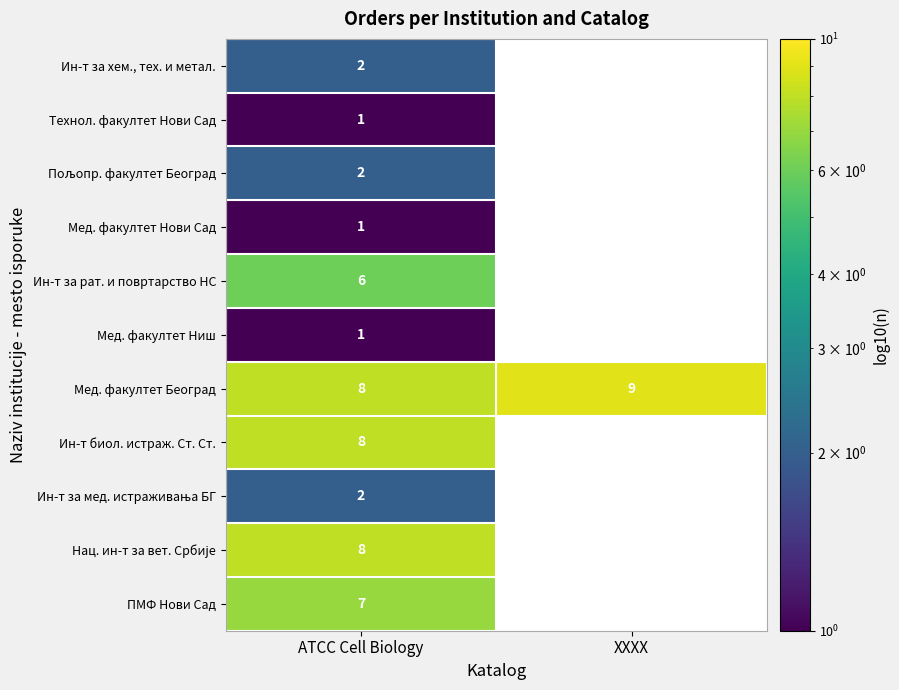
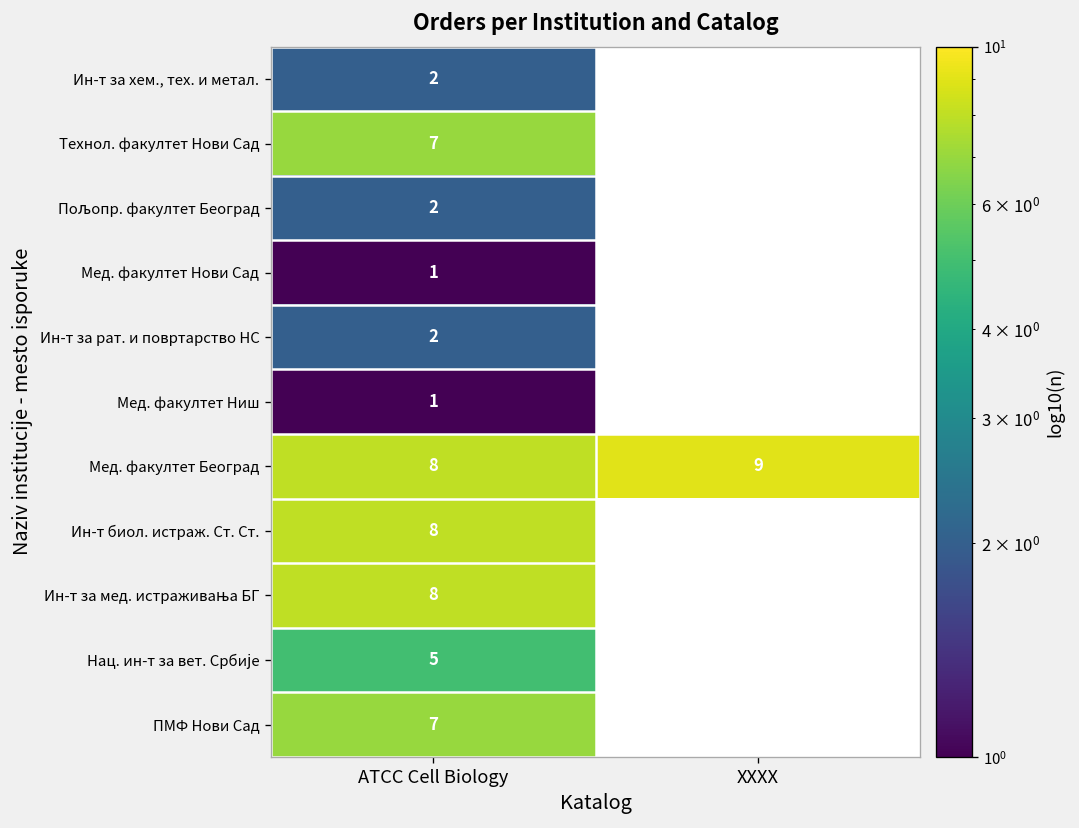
Технол. факултет Нови Сад, ATCC Cell Biology: 1 -> 7
Ин-т за рат. и повртарство НС, ATCC Cell Biology: 6 -> 2
Ин-т за мед. истраживања БГ, ATCC Cell Biology: 2 -> 8
Нац. ин-т за вет. Србије, ATCC Cell Biology: 8 -> 5
